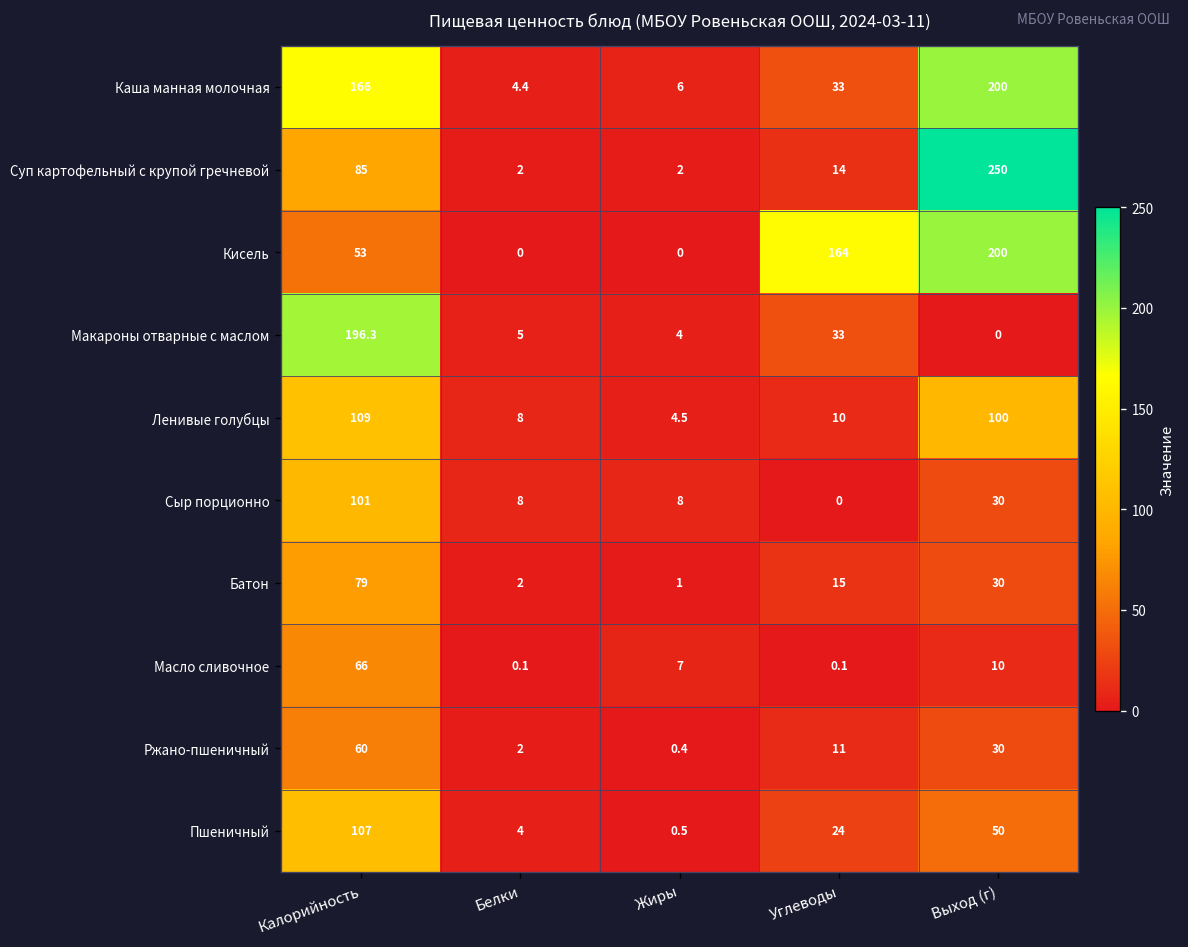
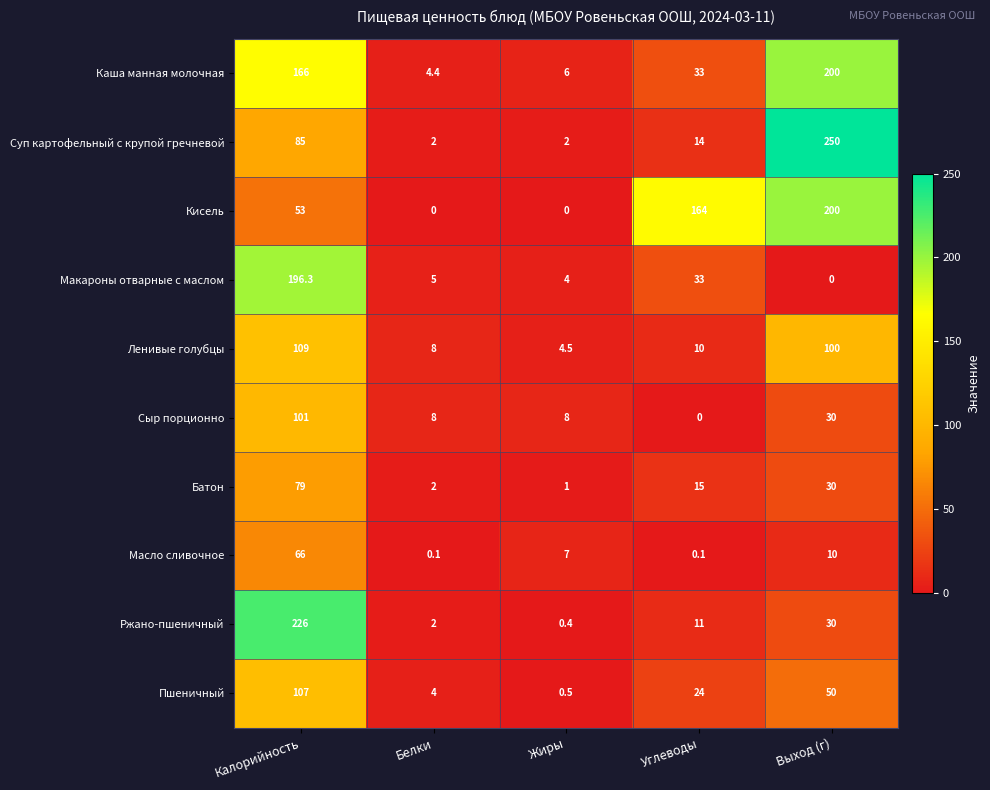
Ржано-пшеничный, Калорийность: 60 -> 226
